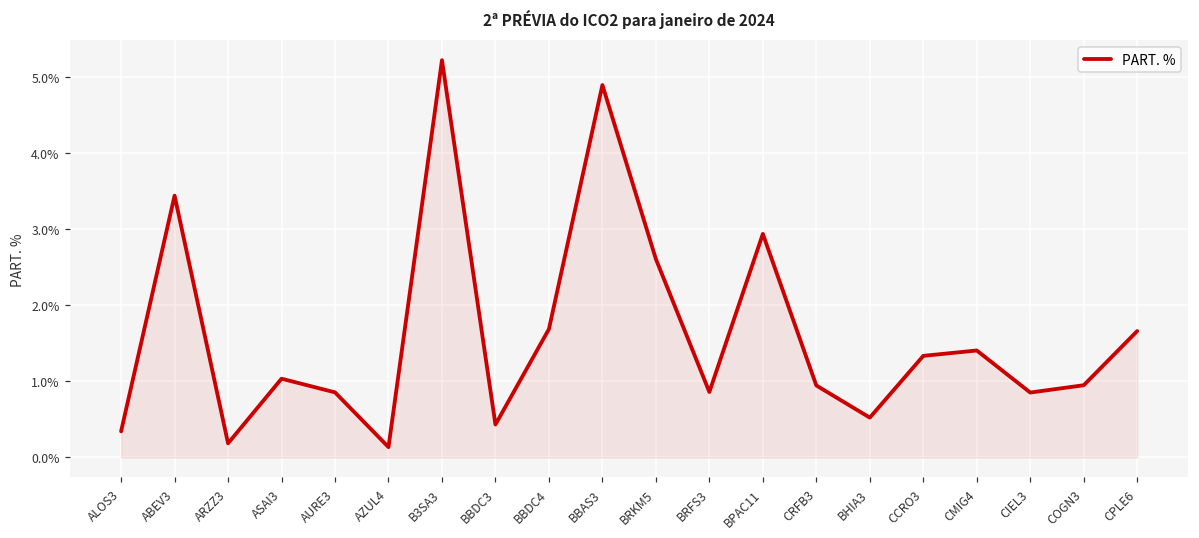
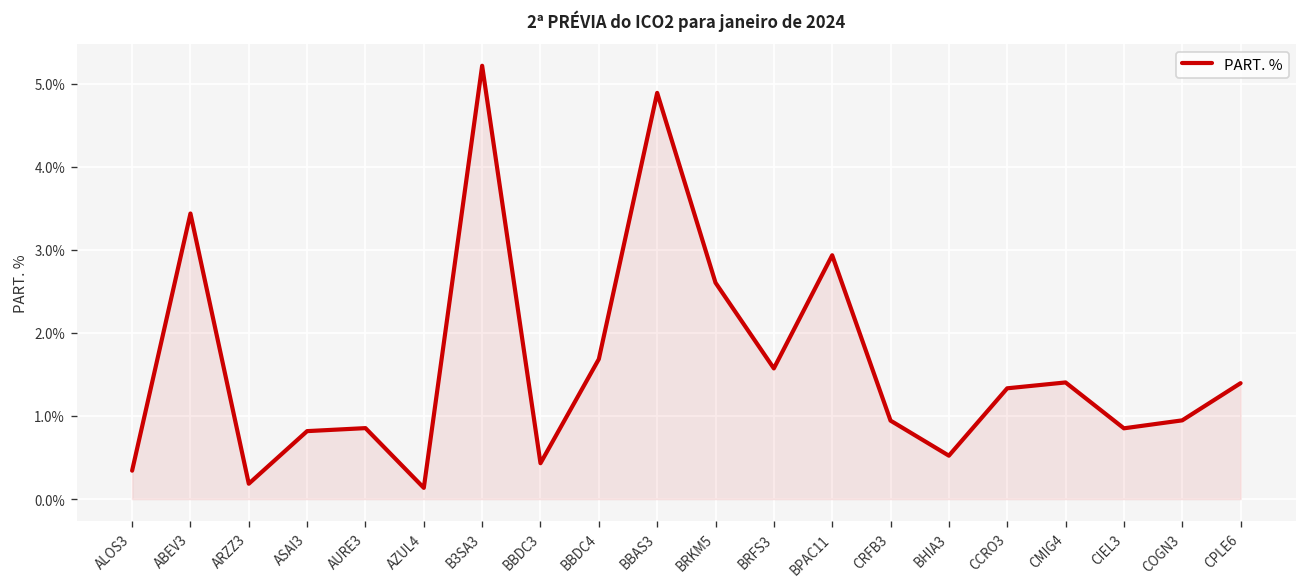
ASAI3: 1.0% -> 0.8%
BRFS3: 0.9% -> 1.6%
CPLE6: 1.7% -> 1.4%
